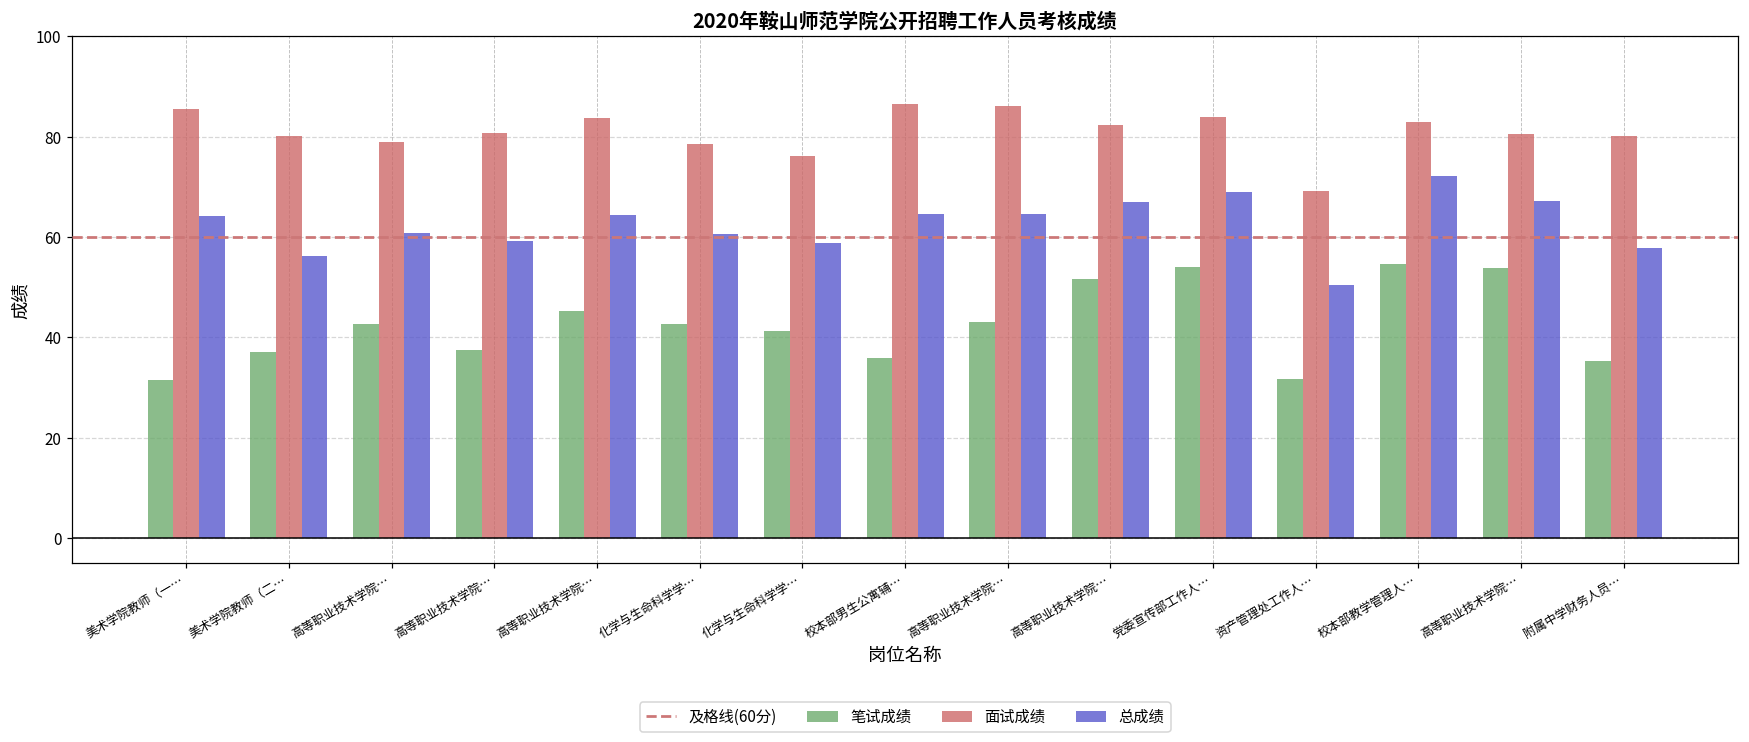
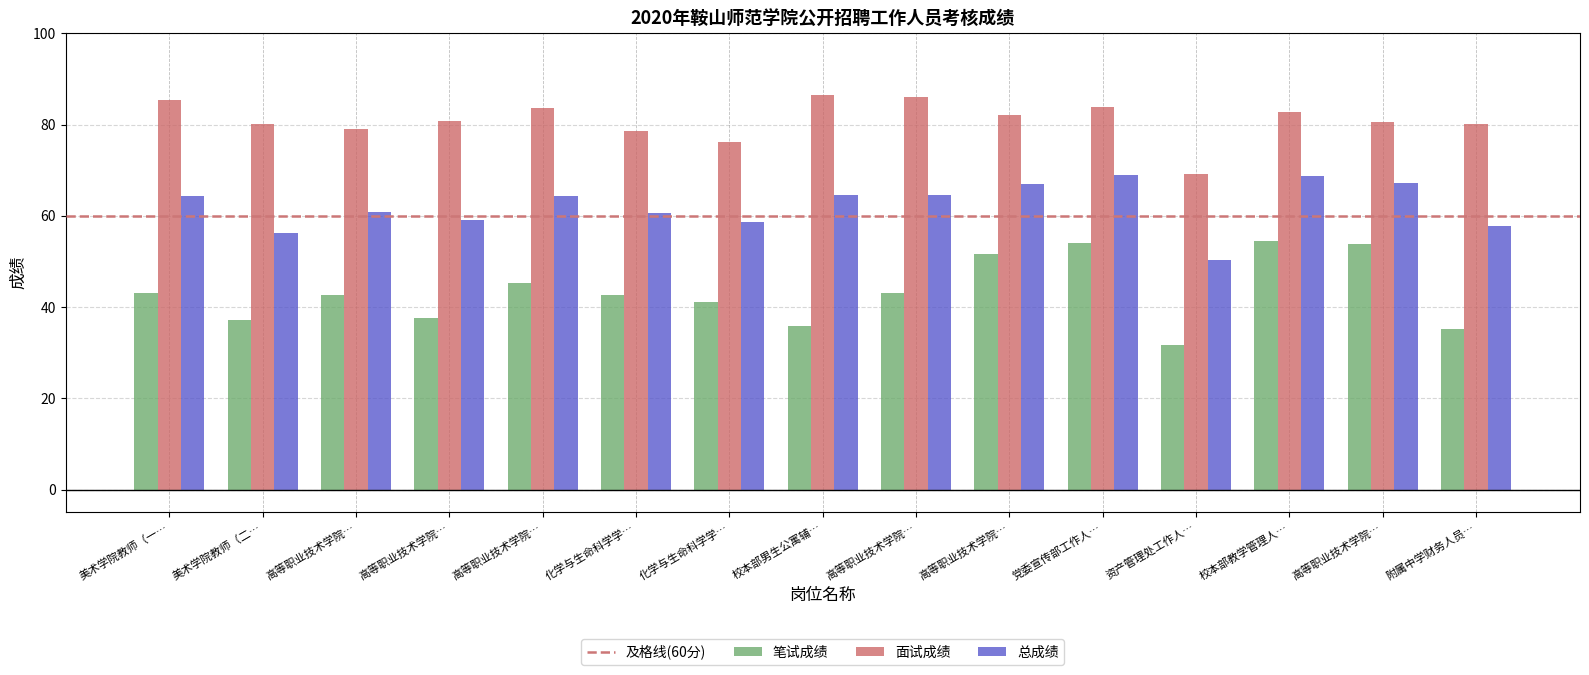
笔试成绩, 美术学院教师（一…: 32 -> 43
总成绩, 校本部教学管理人…: 72 -> 69
